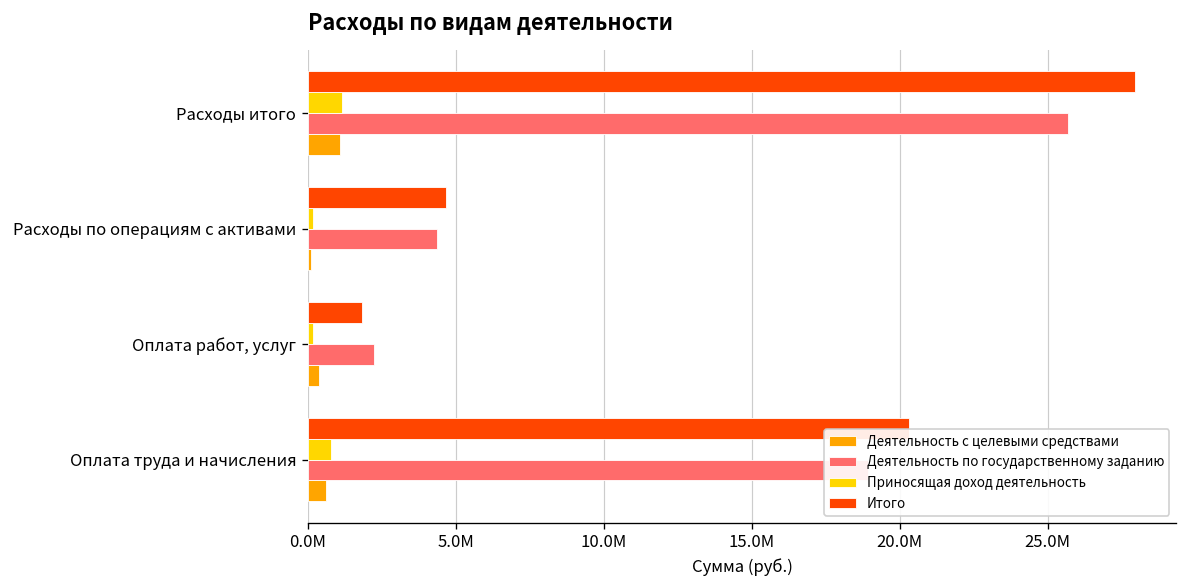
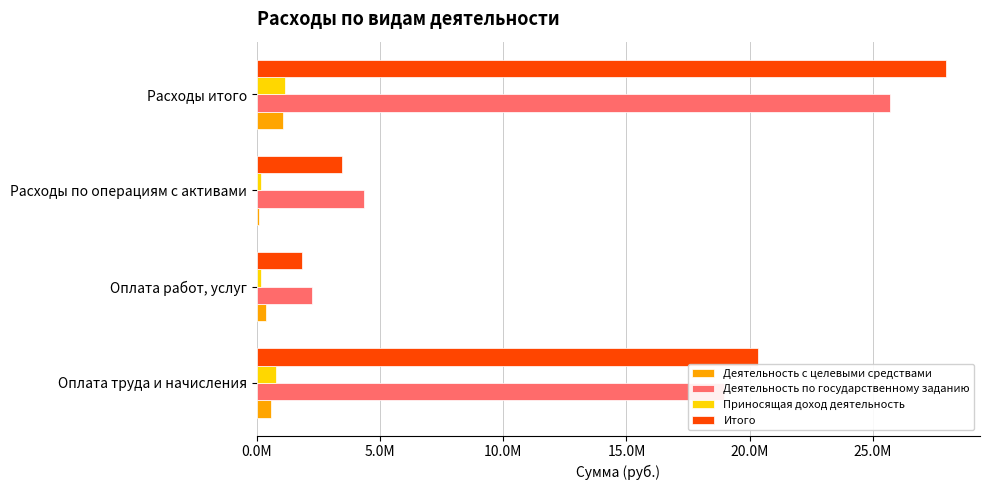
Итого, Расходы по операциям с активами: 4700000 -> 3500000
